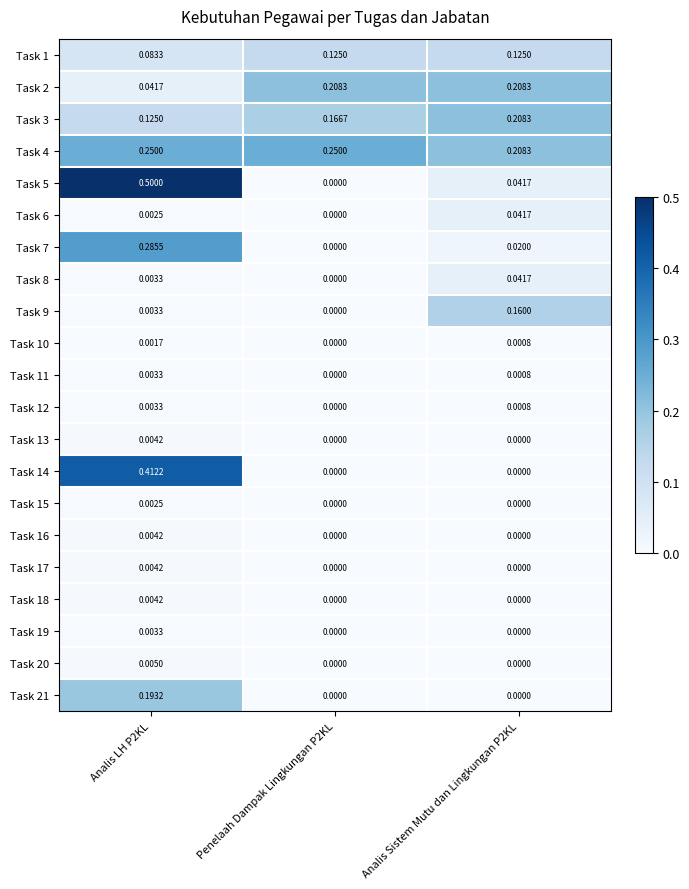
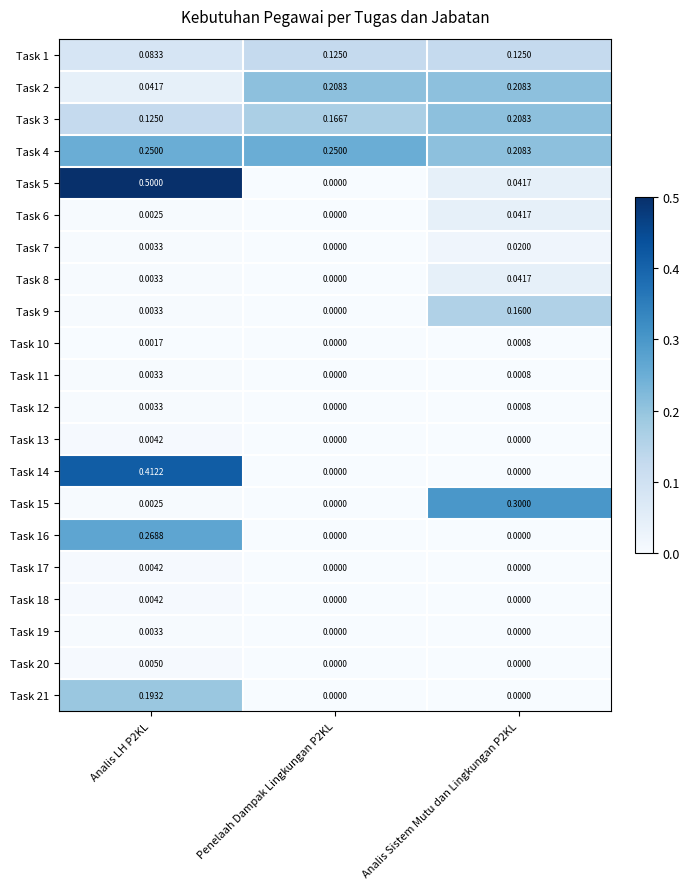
Task 7, Analis LH P2KL: 0.2855 -> 0.0033
Task 15, Analis Sistem Mutu dan Lingkungan P2KL: 0.0000 -> 0.3000
Task 16, Analis LH P2KL: 0.0042 -> 0.2688
